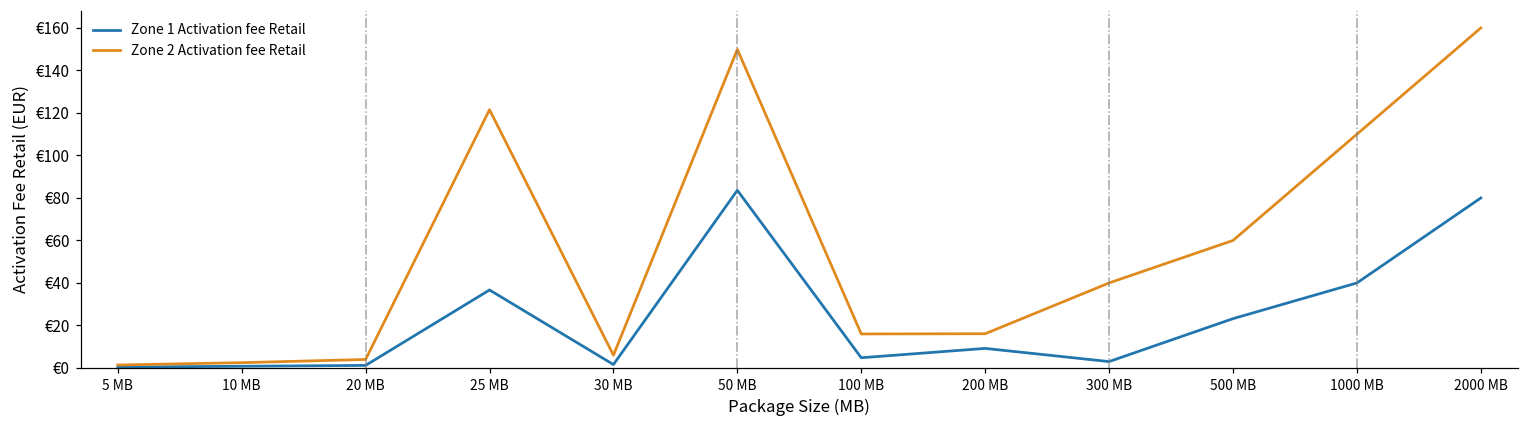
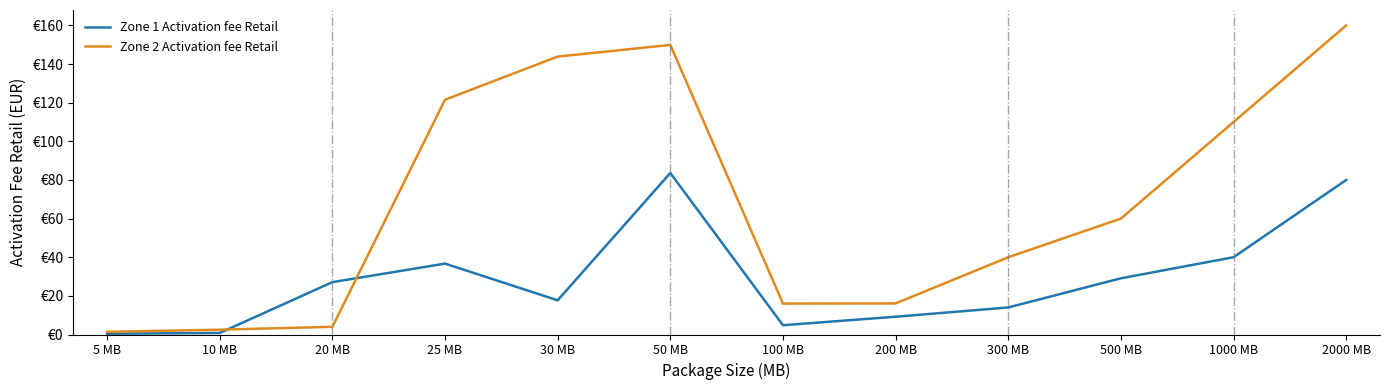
Zone 1 Activation fee Retail, 20 MB: €1 -> €27
Zone 1 Activation fee Retail, 30 MB: €2 -> €18
Zone 2 Activation fee Retail, 30 MB: €6 -> €144
Zone 1 Activation fee Retail, 300 MB: €3 -> €14
Zone 1 Activation fee Retail, 500 MB: €23 -> €29
